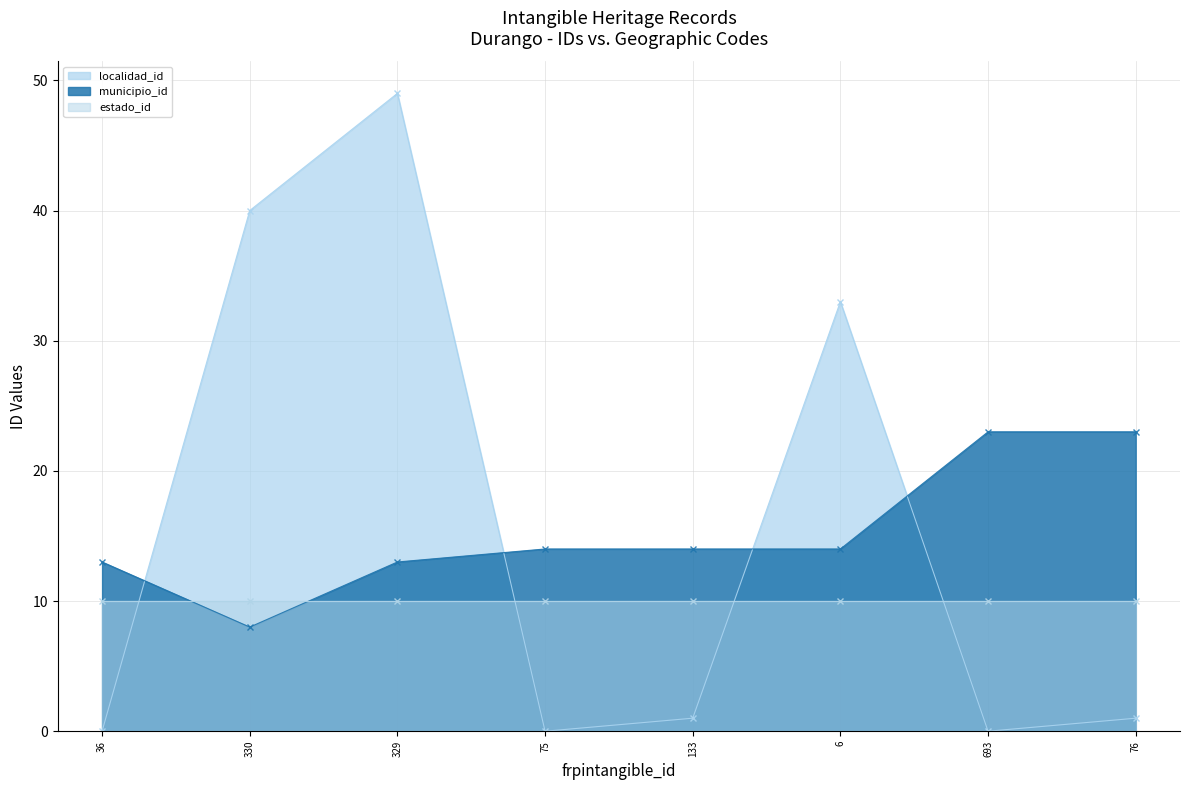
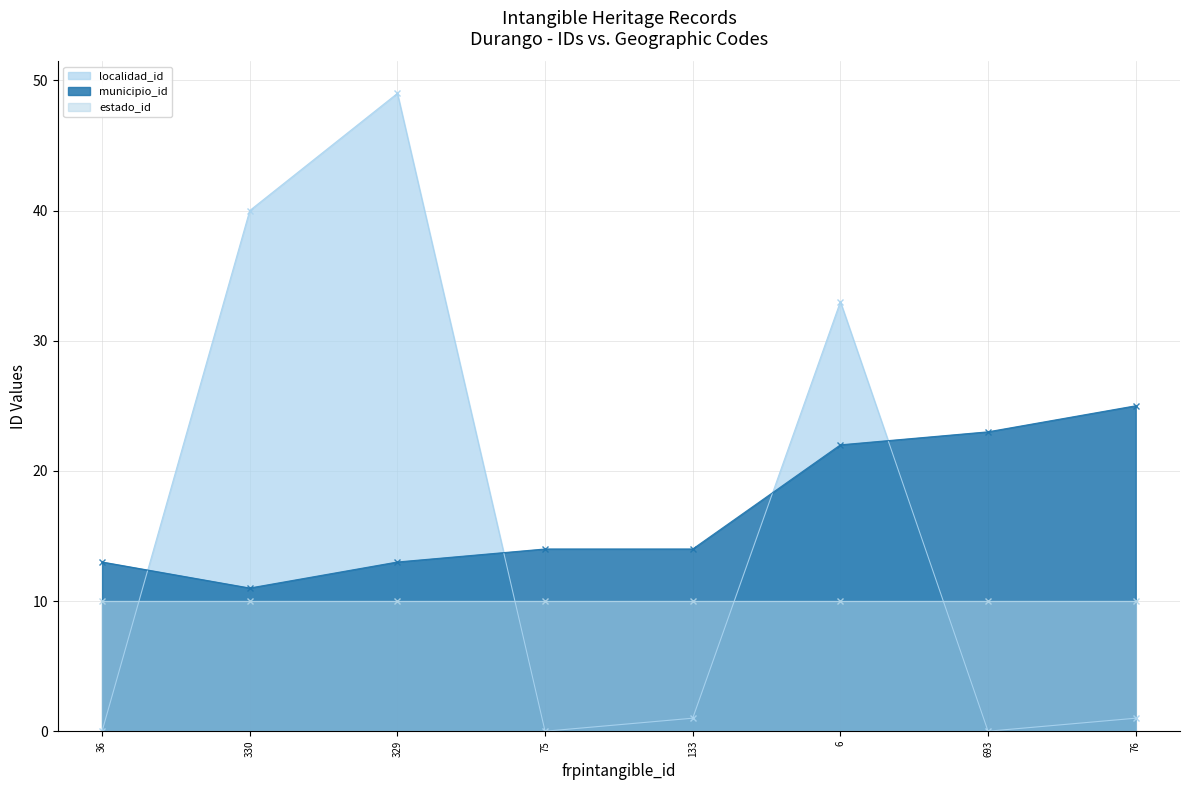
municipio_id, 330: 8 -> 11
municipio_id, 6: 14 -> 22
municipio_id, 76: 23 -> 25
